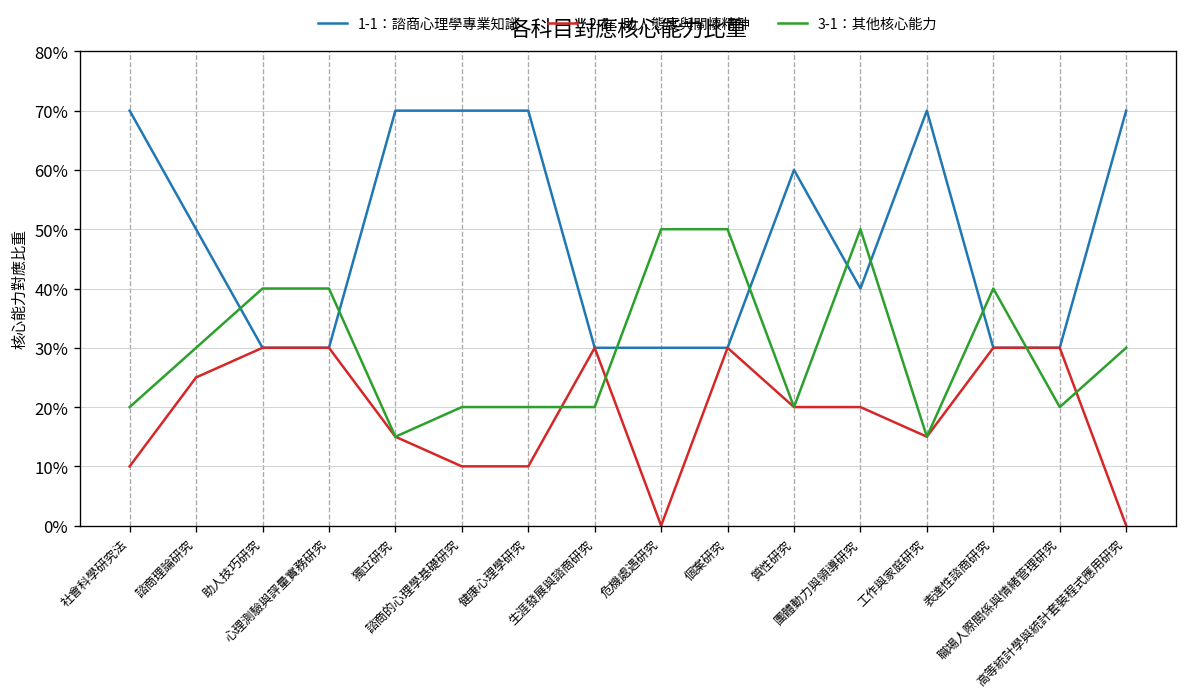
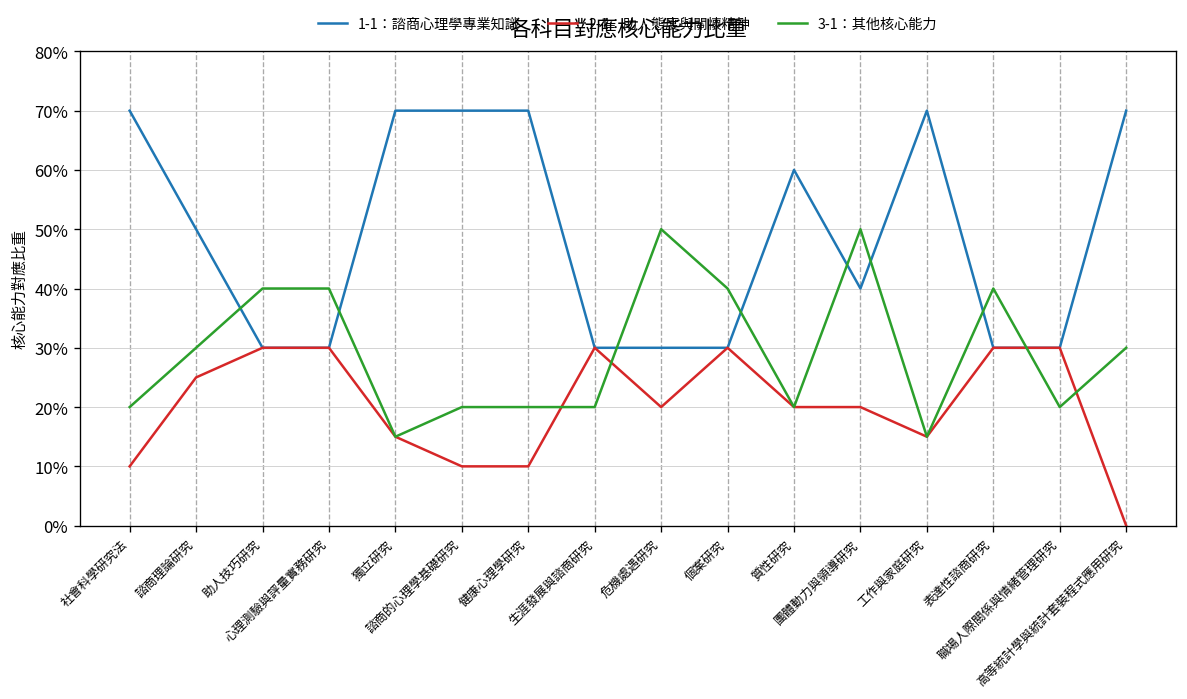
2-1：助人態度與關懷精神, 危機處遇研究: 0% -> 20%
3-1：其他核心能力, 個案研究: 50% -> 40%
